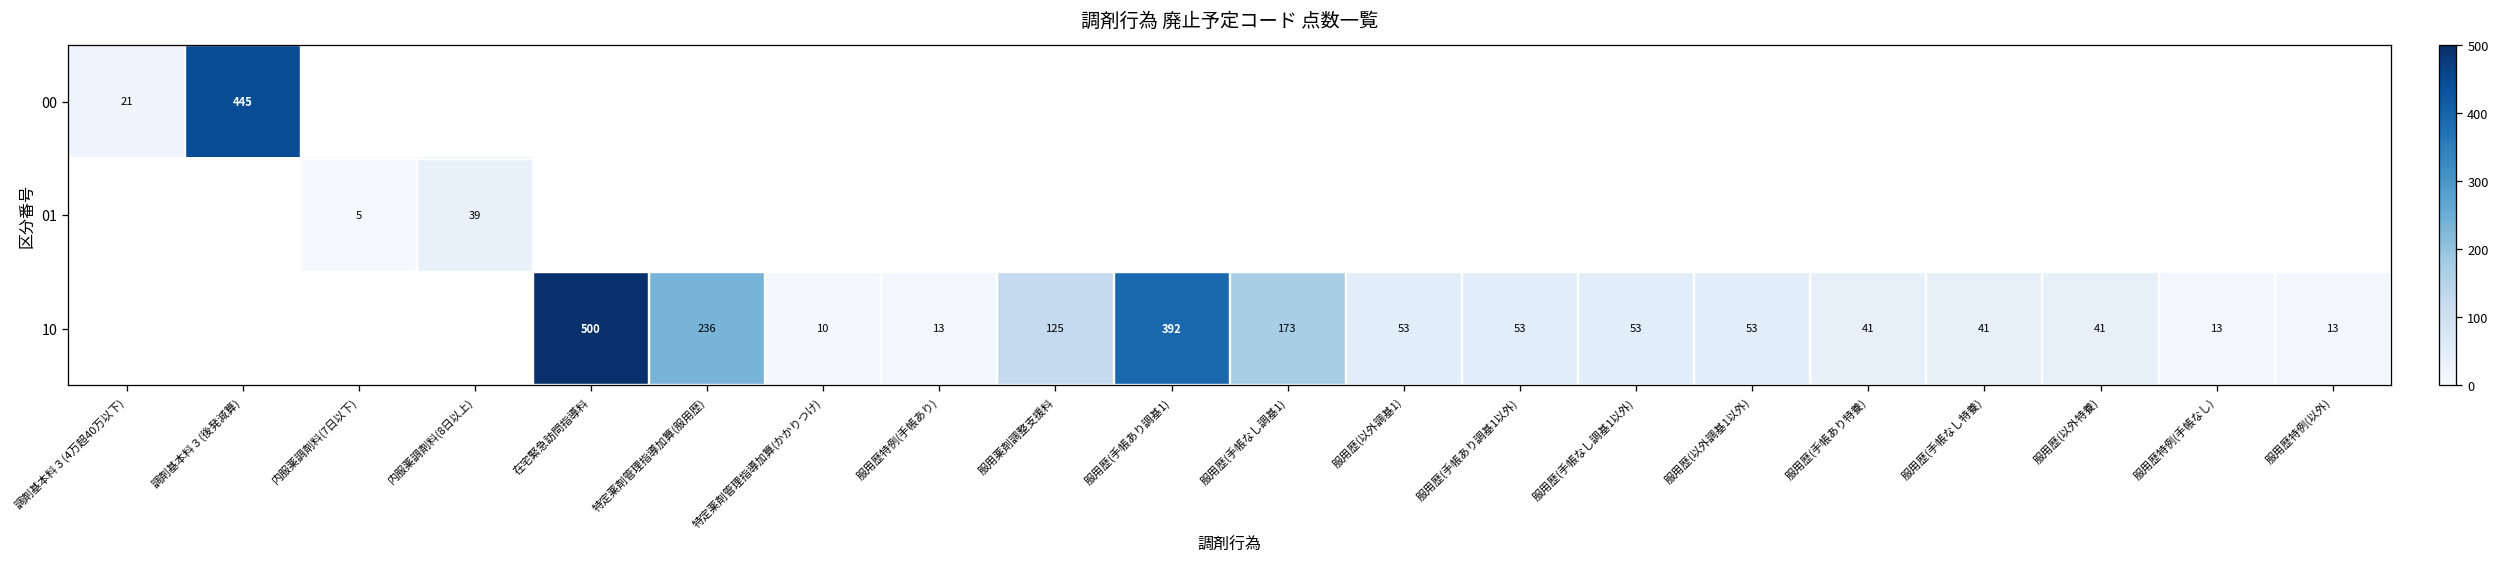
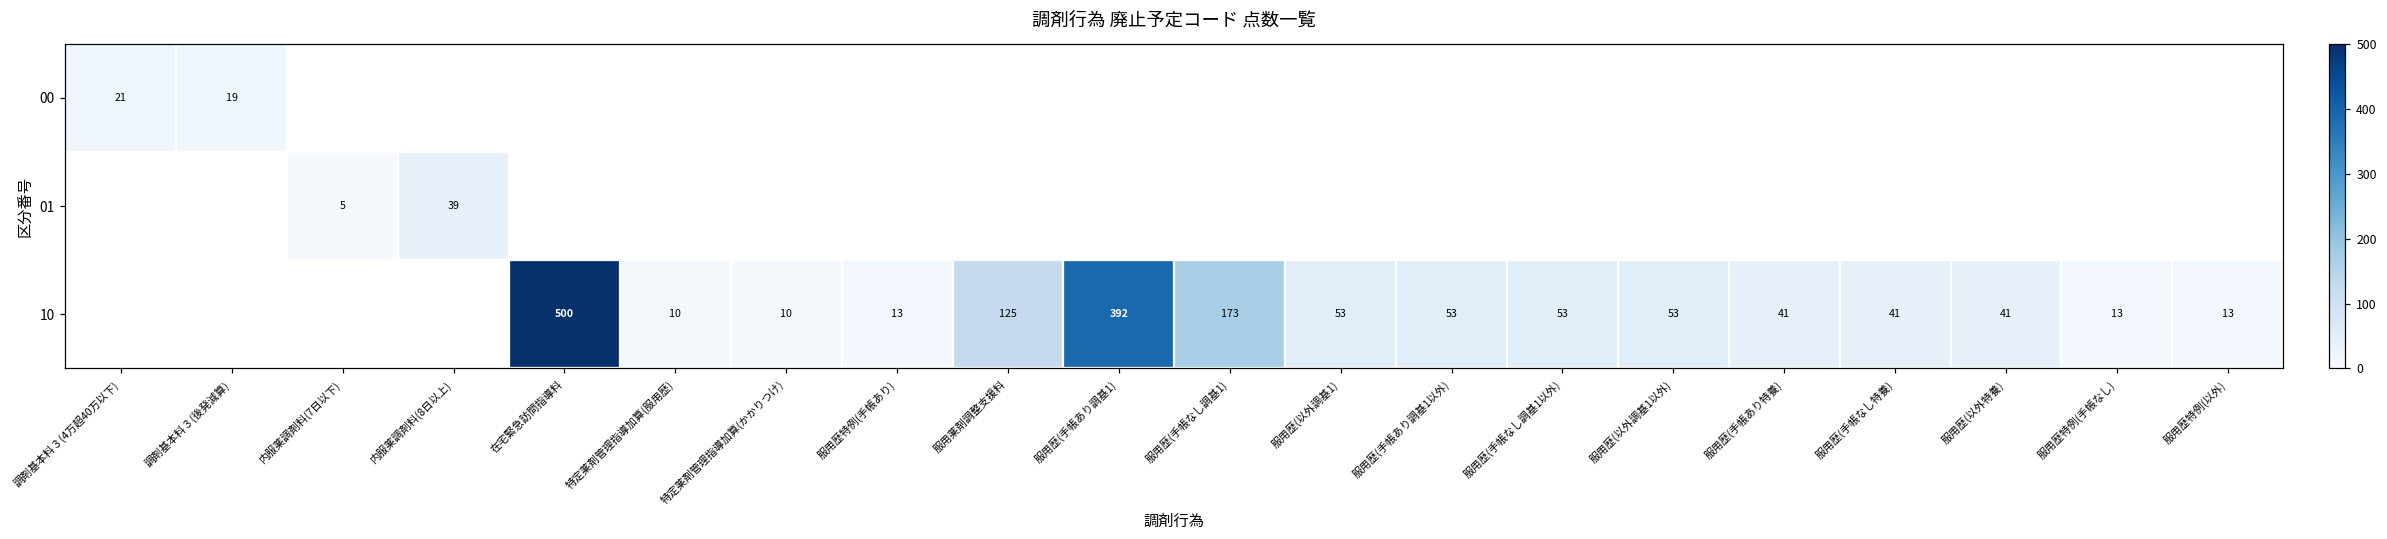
00, 調剤基本料３(後発減算): 445 -> 19
10, 特定薬剤管理指導加算(服用歴): 236 -> 10
